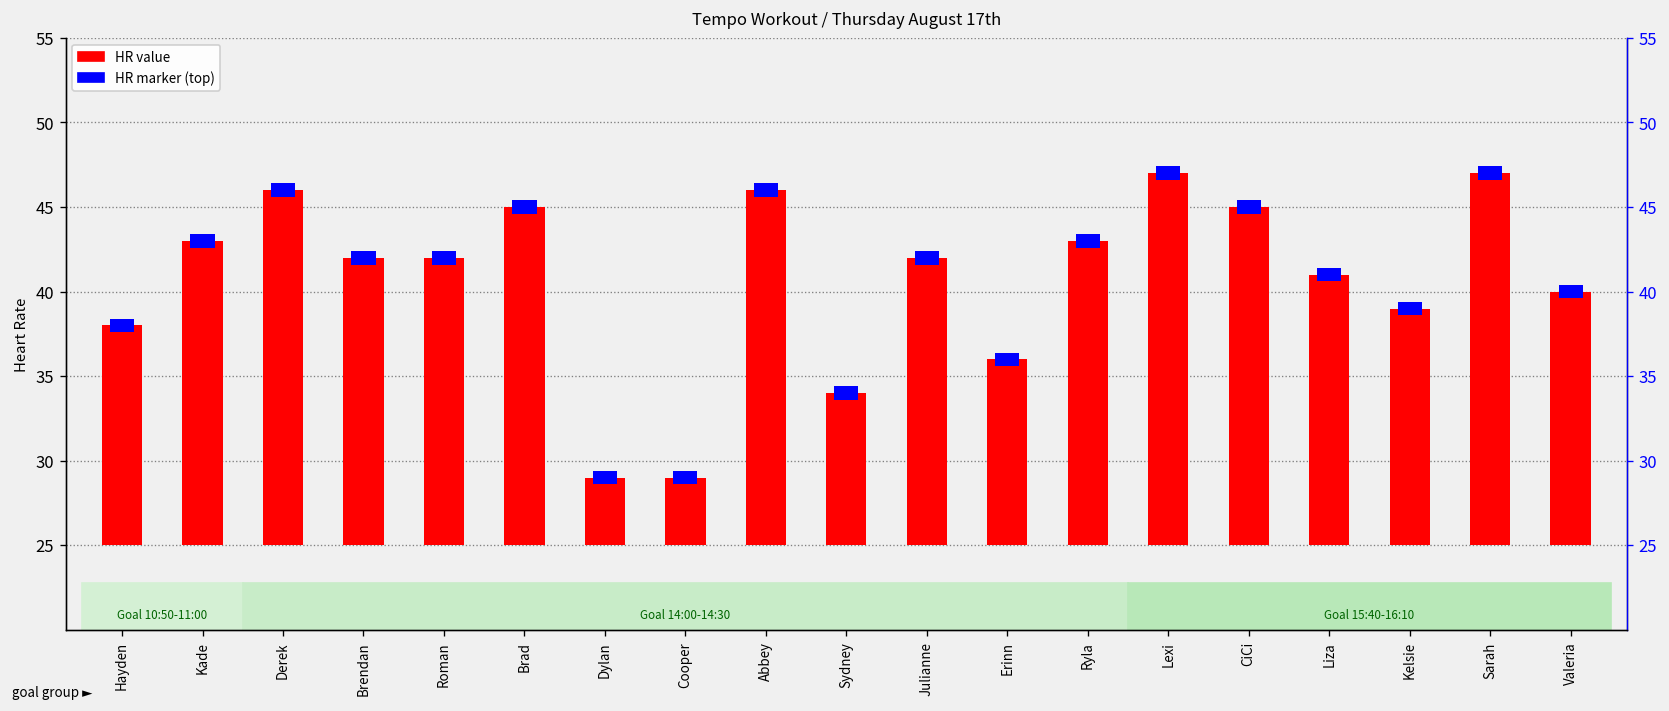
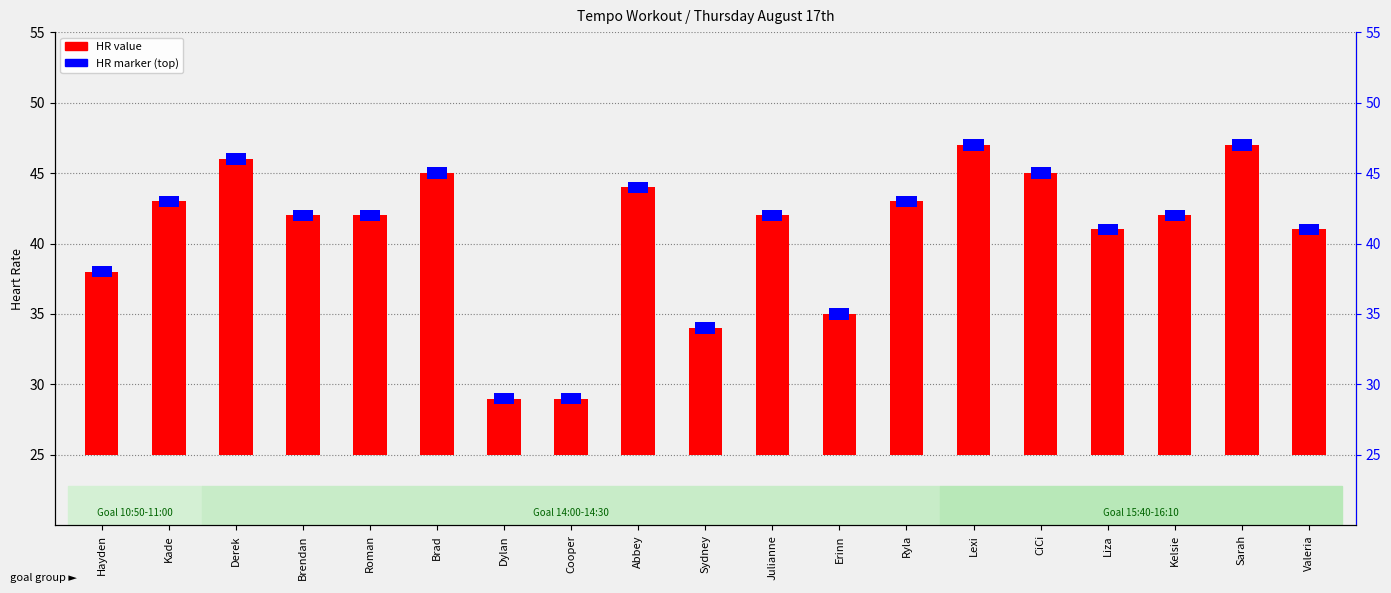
HR value, Abbey: 46 -> 44
HR value, Erinn: 36 -> 35
HR value, Kelsie: 39 -> 42
HR value, Valeria: 40 -> 41
